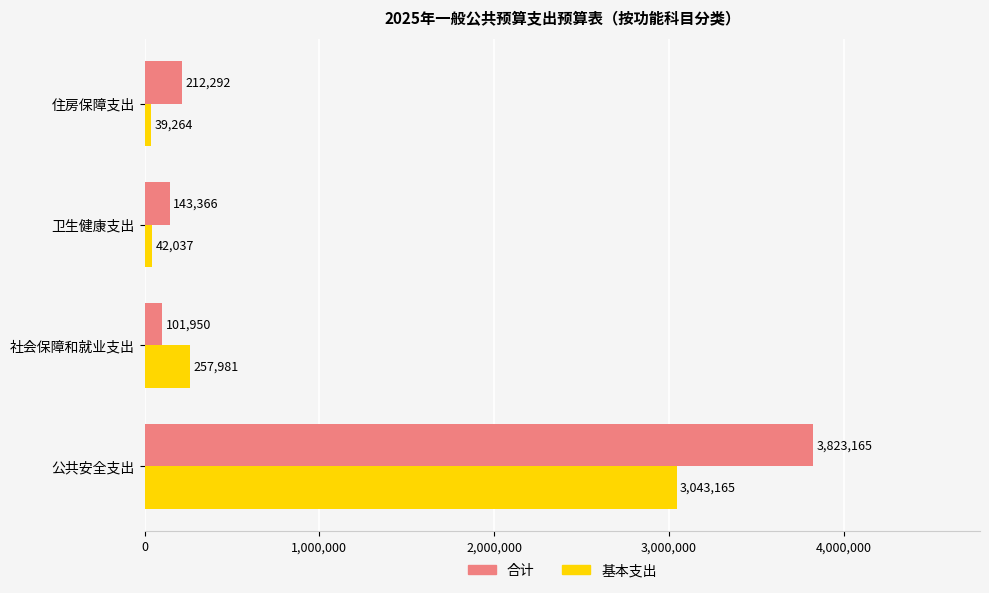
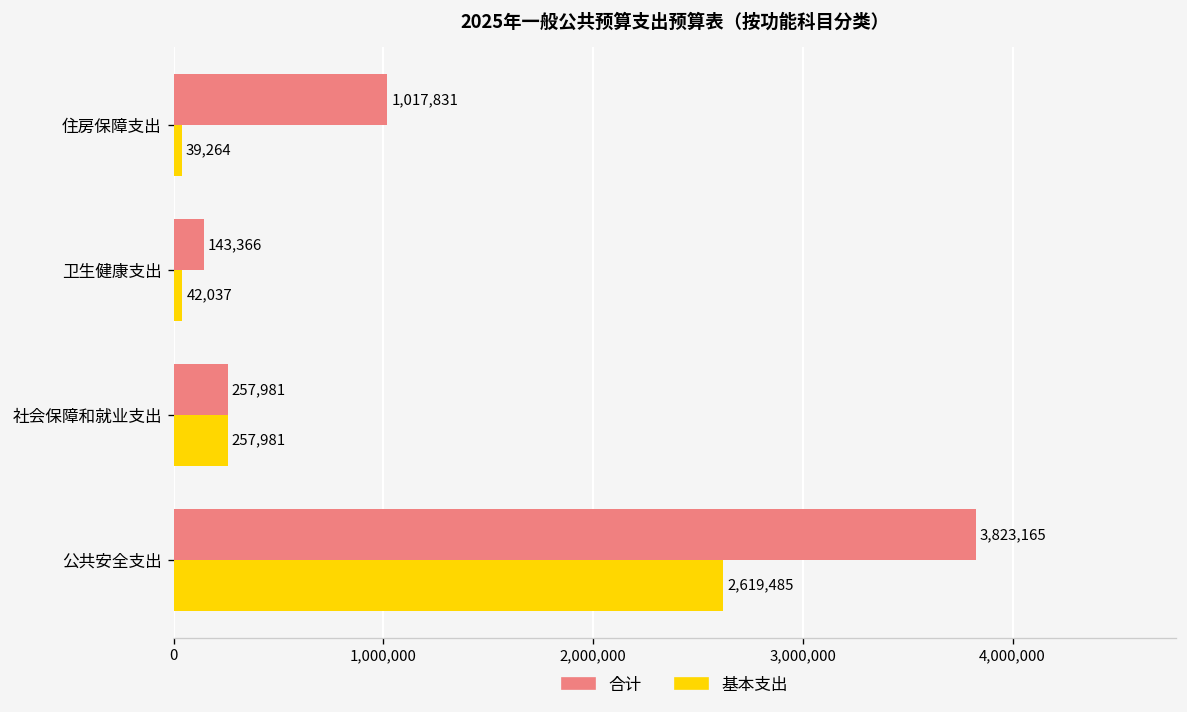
合计, 住房保障支出: 212,292 -> 1,017,831
合计, 社会保障和就业支出: 101,950 -> 257,981
基本支出, 公共安全支出: 3,043,165 -> 2,619,485
